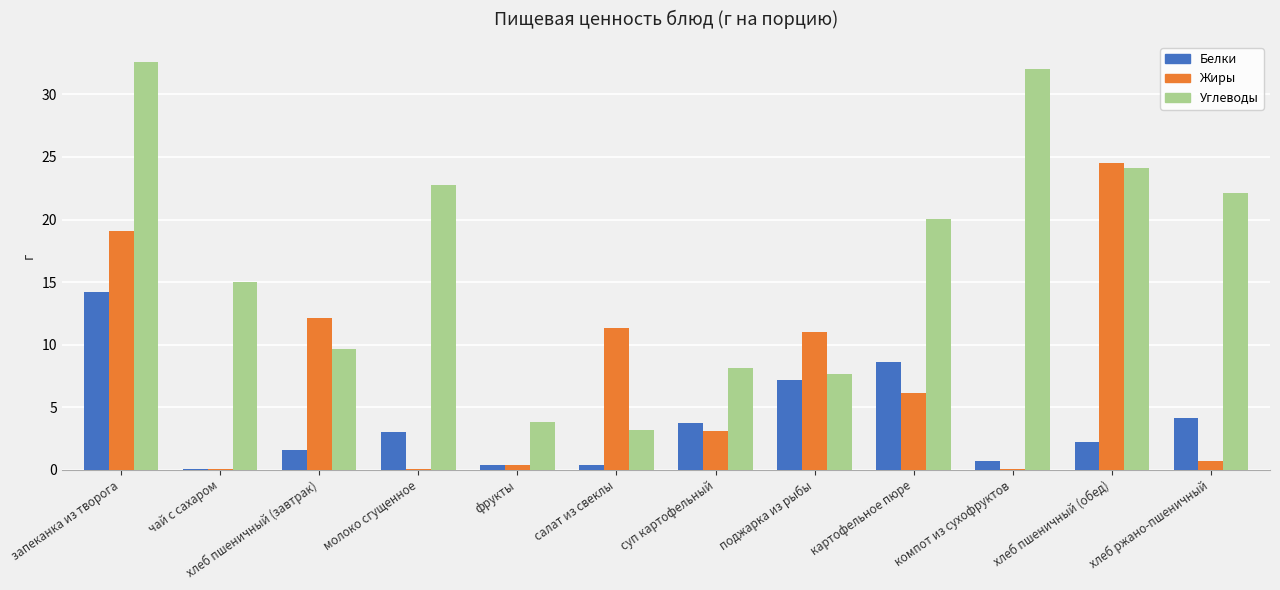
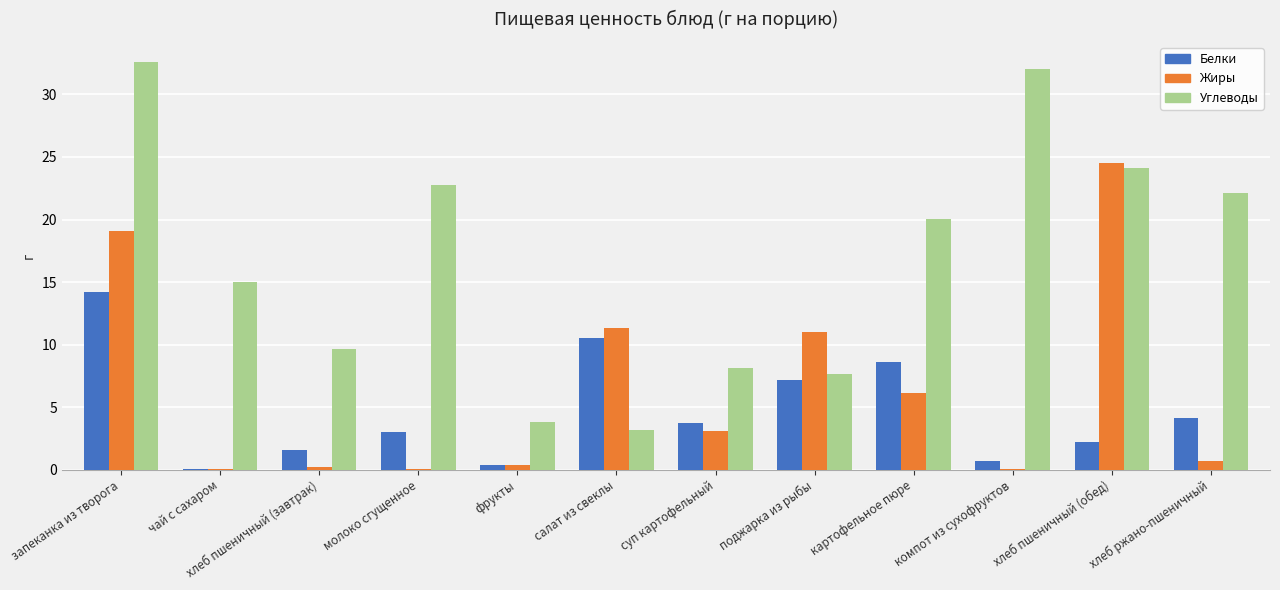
Жиры, хлеб пшеничный (завтрак): 12.1 -> 0.2
Белки, салат из свеклы: 0.4 -> 10.6
